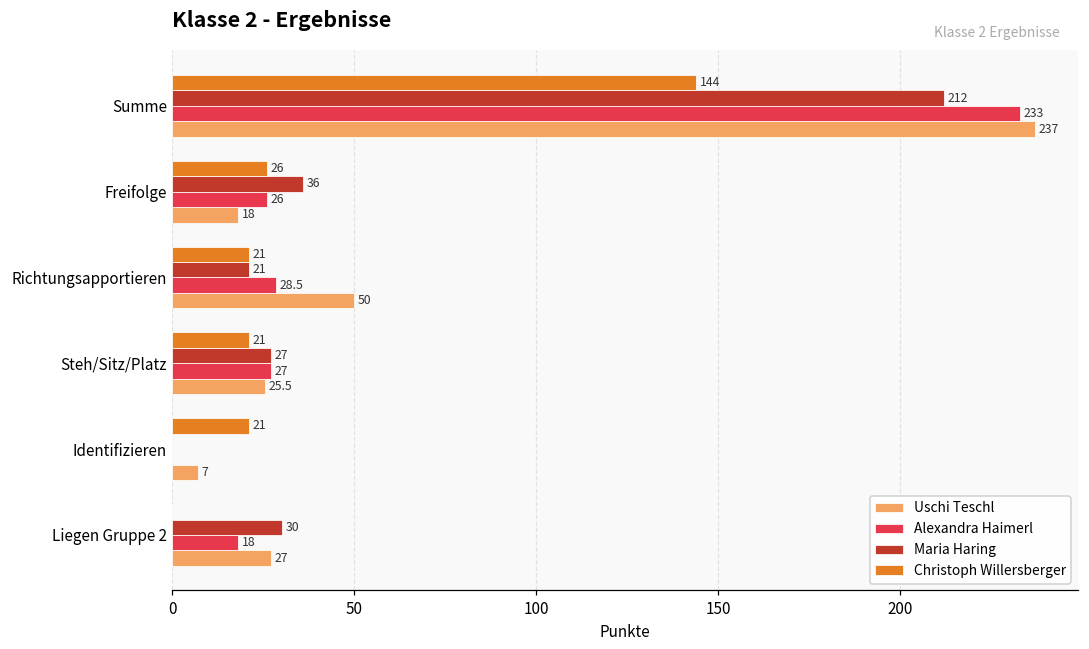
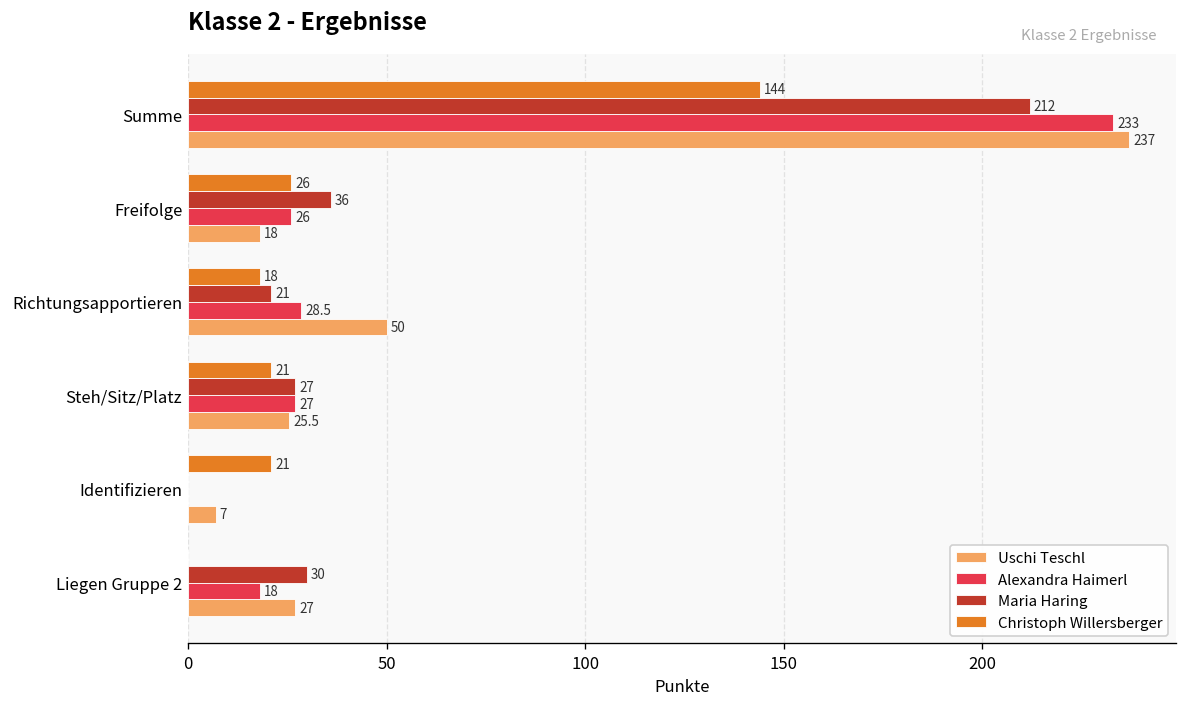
Christoph Willersberger, Richtungsapportieren: 21 -> 18
